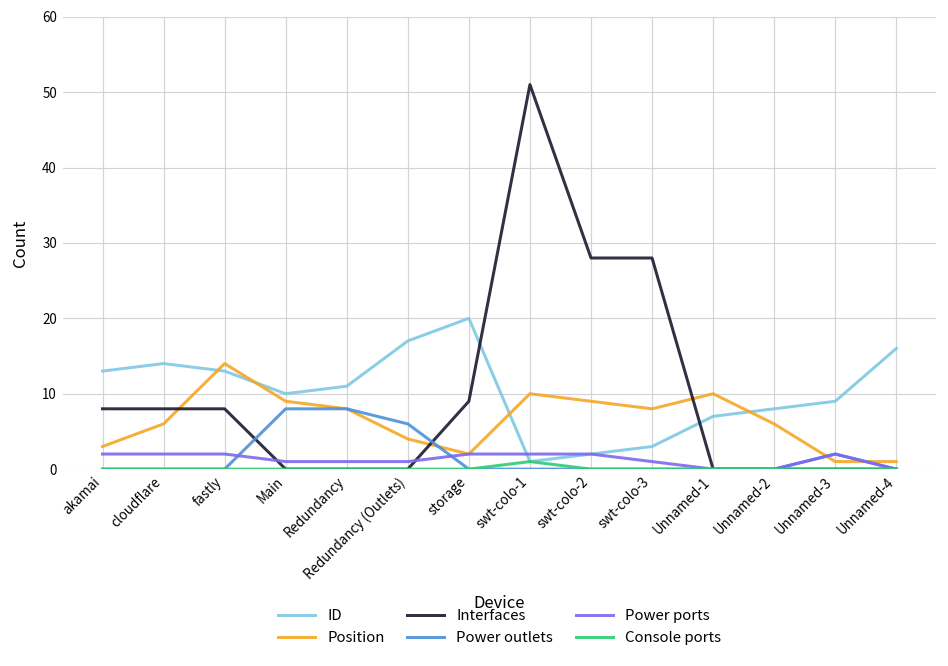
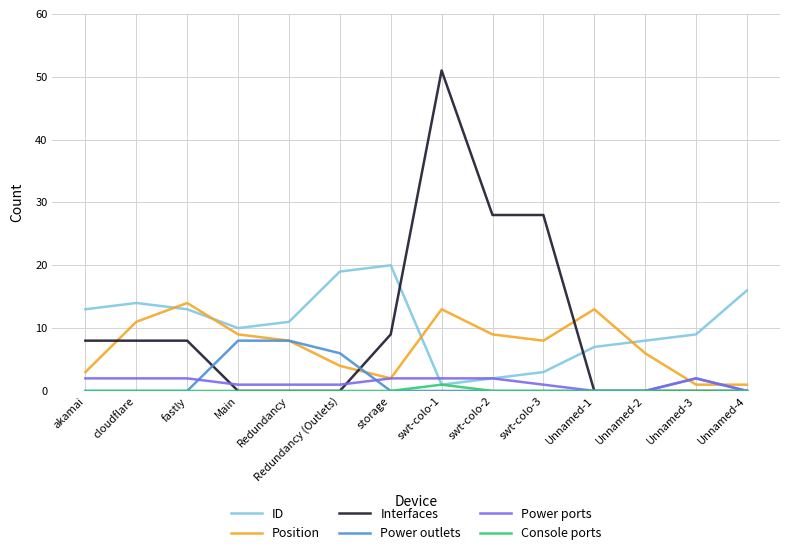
Position, cloudflare: 6 -> 11
ID, Redundancy (Outlets): 17 -> 19
Position, swt-colo-1: 10 -> 13
Position, Unnamed-1: 10 -> 13
